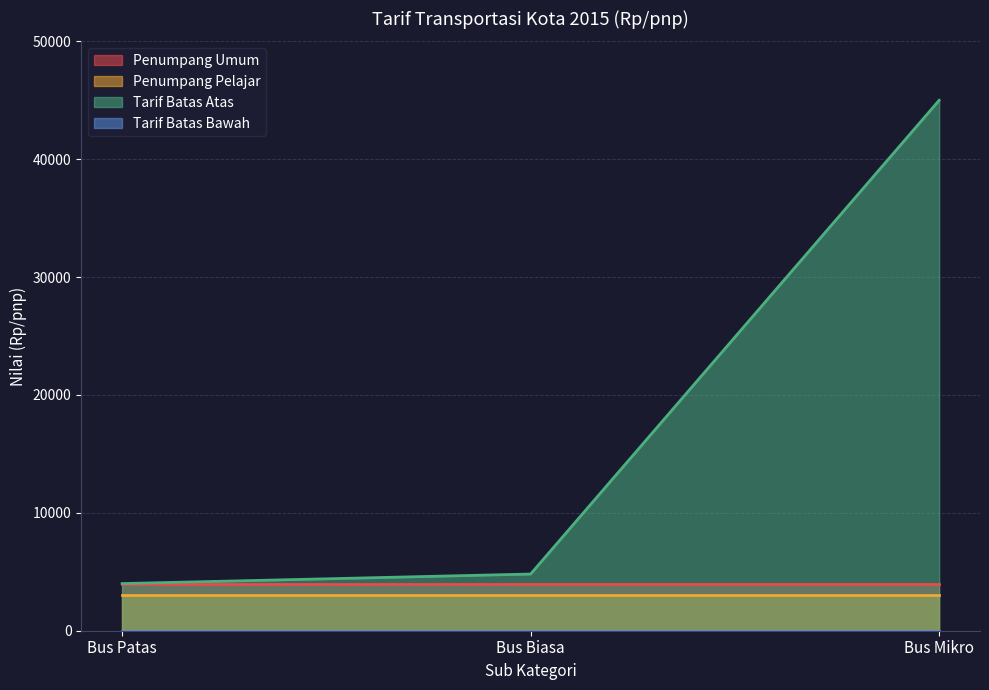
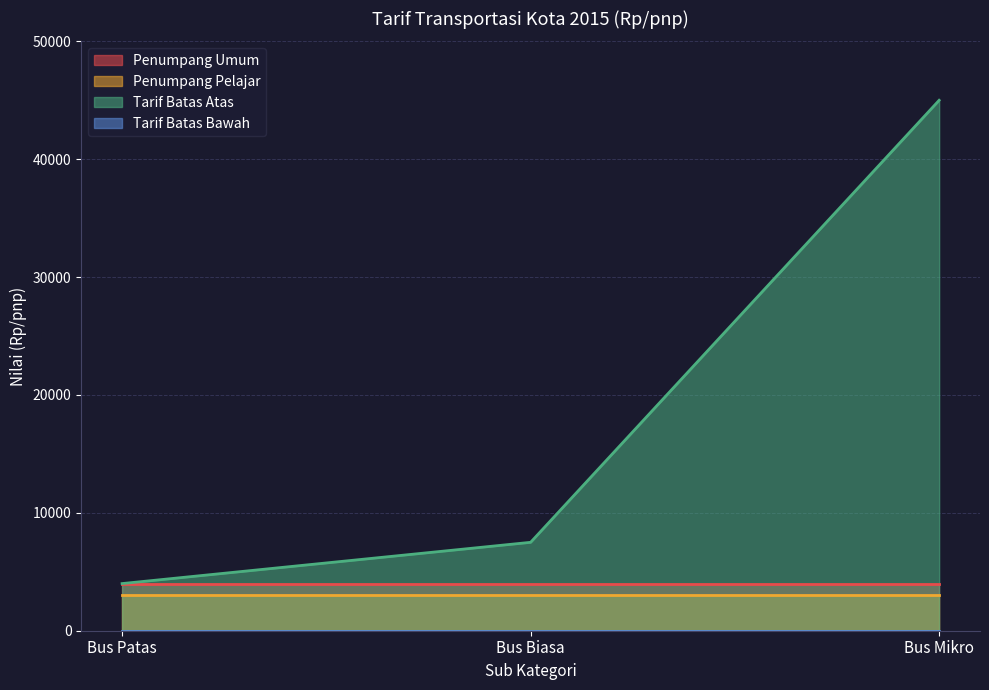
Tarif Batas Atas, Bus Biasa: 4800 -> 7500
